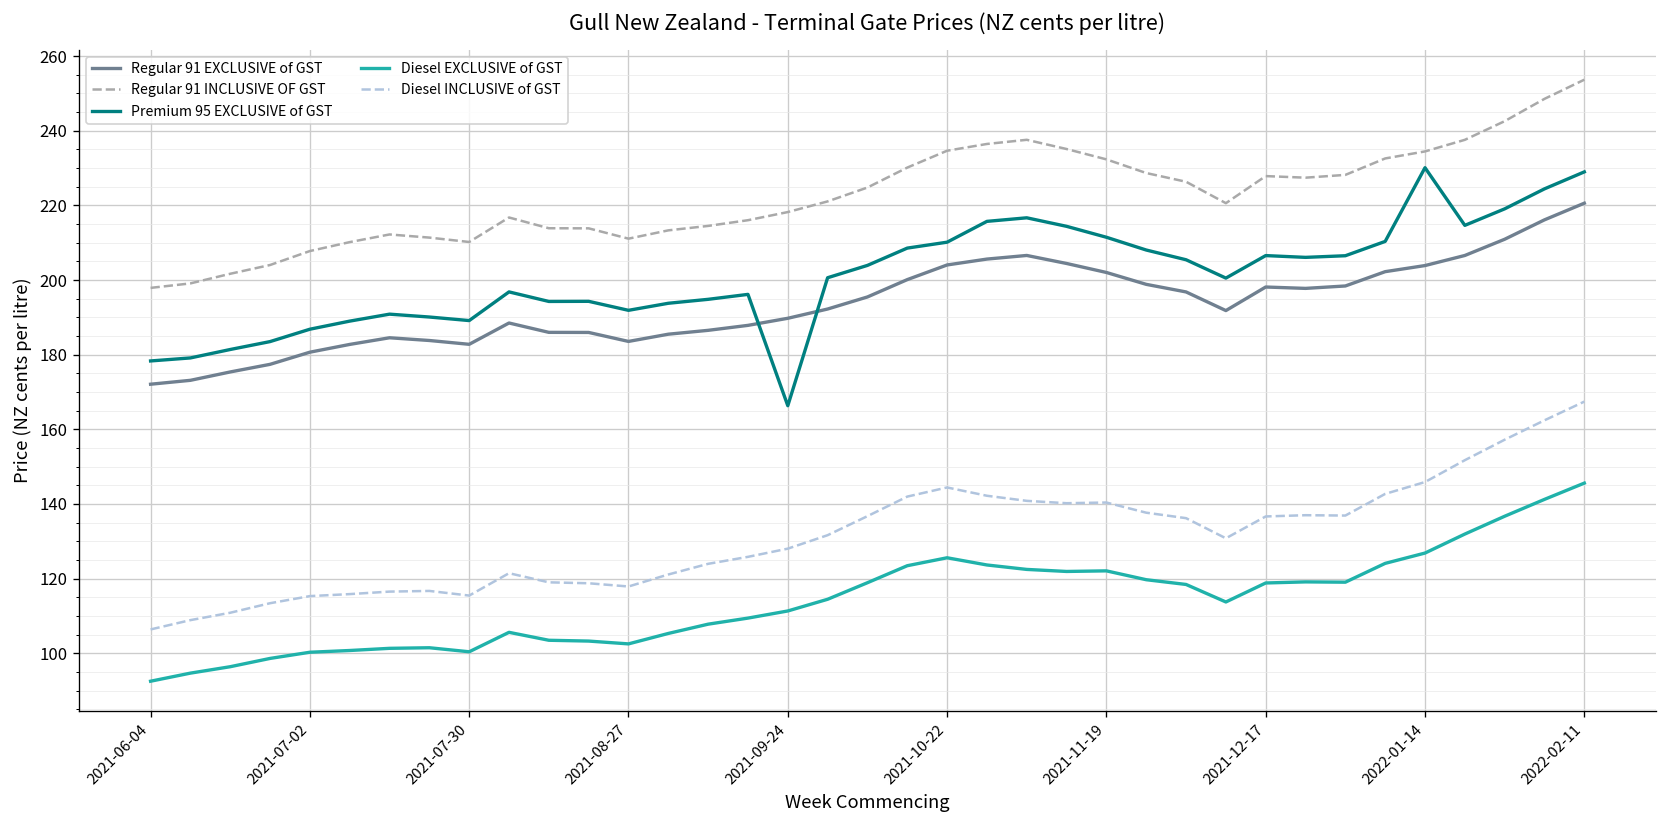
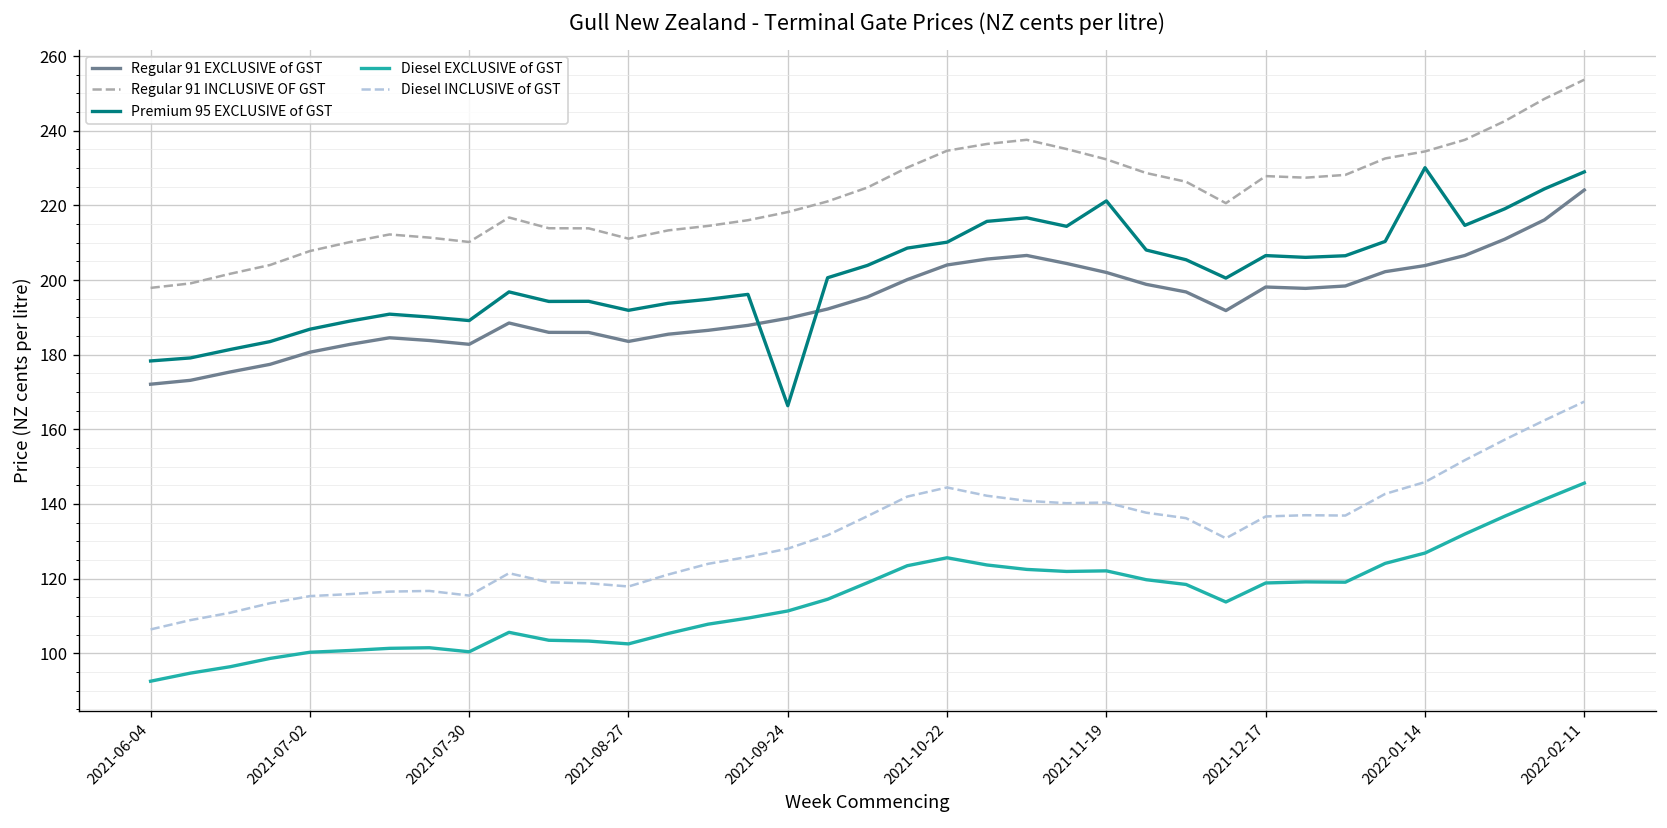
Premium 95 EXCLUSIVE of GST, 2021-11-19: 211 -> 221
Regular 91 EXCLUSIVE of GST, 2022-02-11: 221 -> 224
